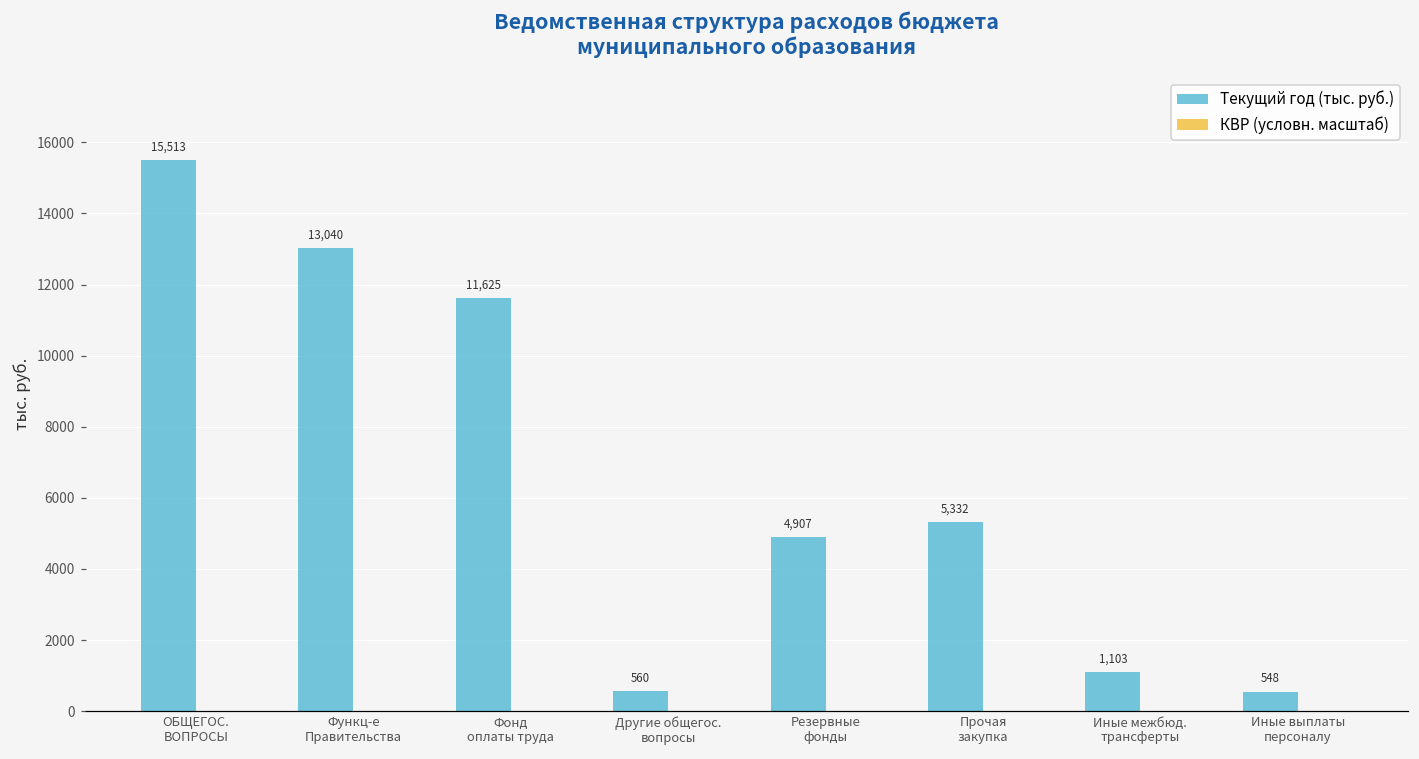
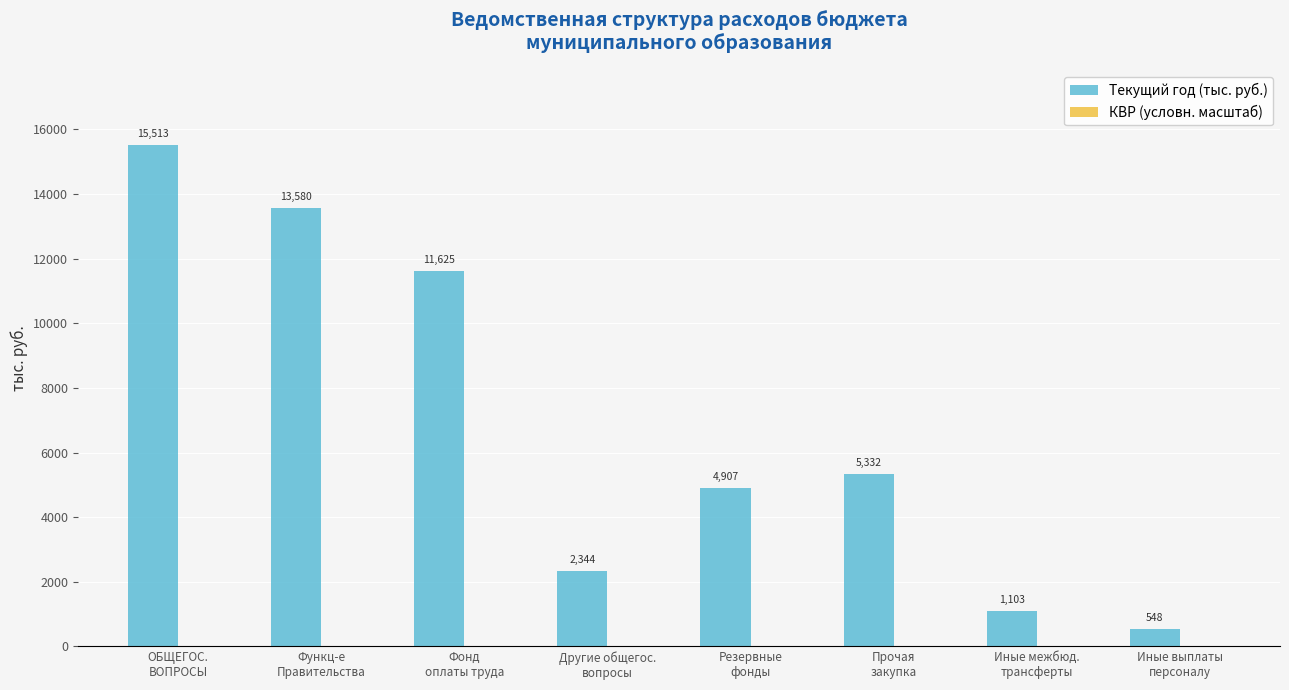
Текущий год (тыс. руб.), Функц-е Правительства: 13,040 -> 13,580
Текущий год (тыс. руб.), Другие общегос. вопросы: 560 -> 2,344
